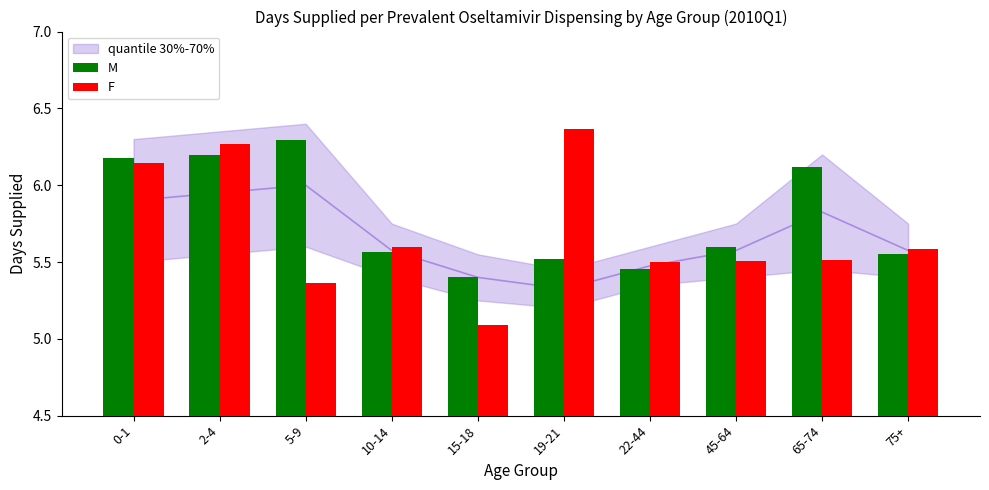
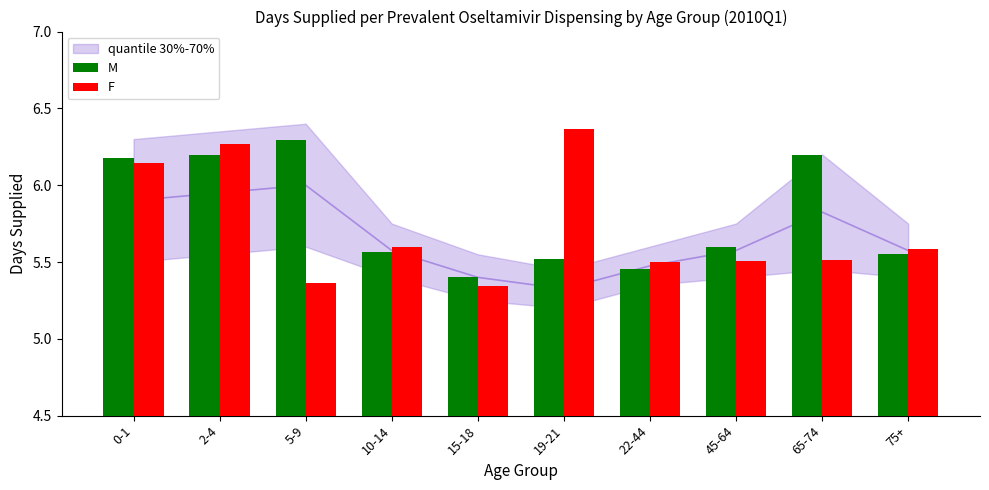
F, 15-18: 5.09 -> 5.34
M, 65-74: 6.12 -> 6.20
